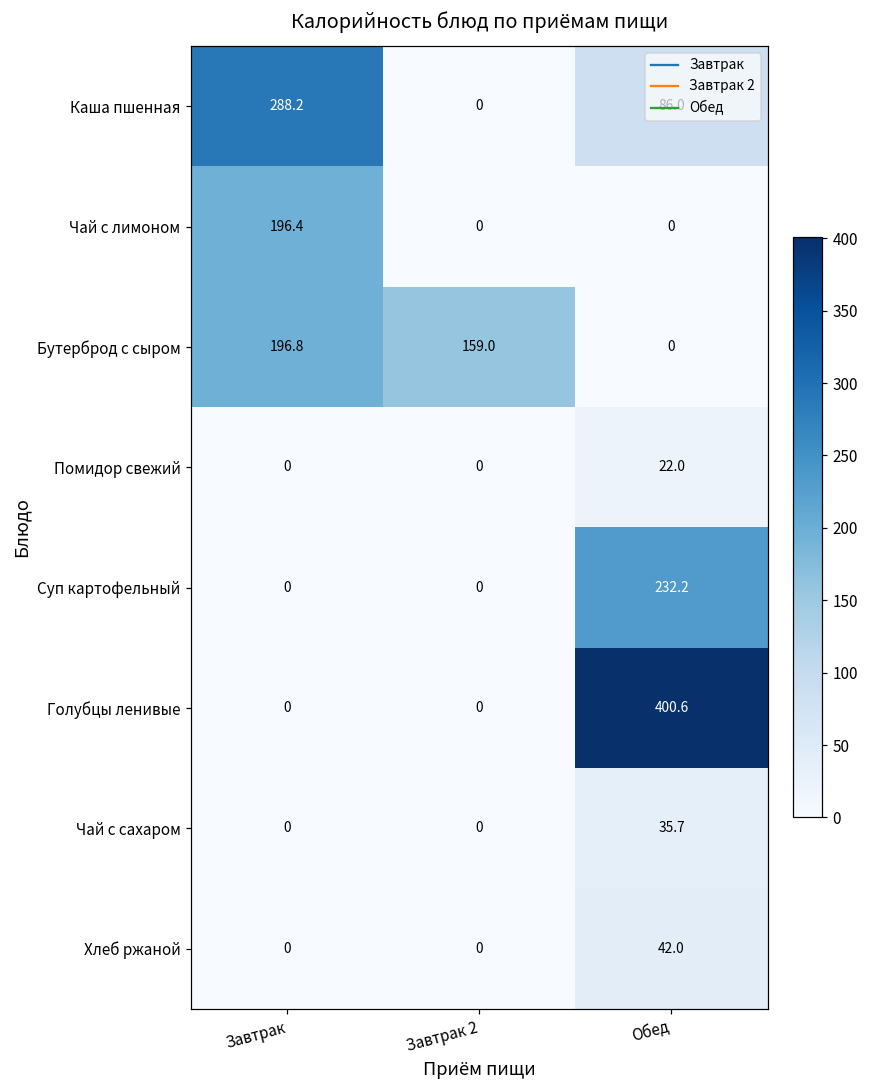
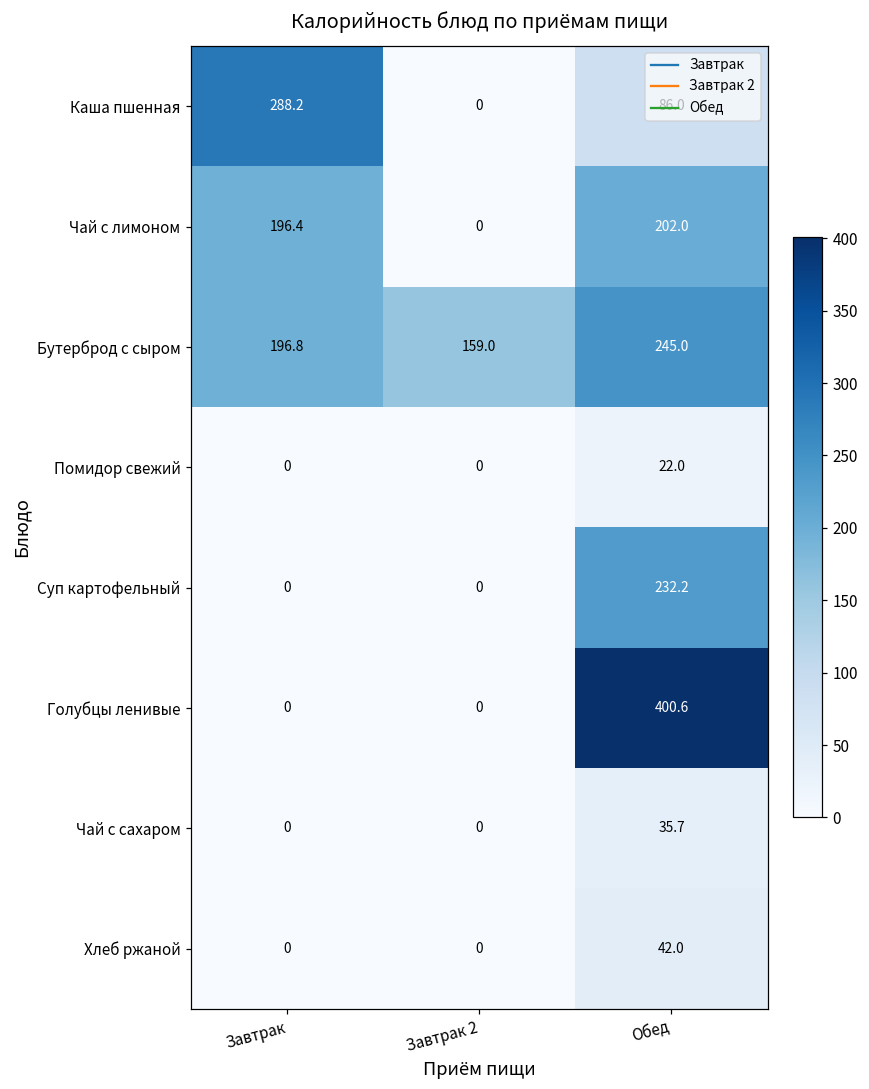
Чай с лимоном, Обед: 0 -> 202.0
Бутерброд с сыром, Обед: 0 -> 245.0
